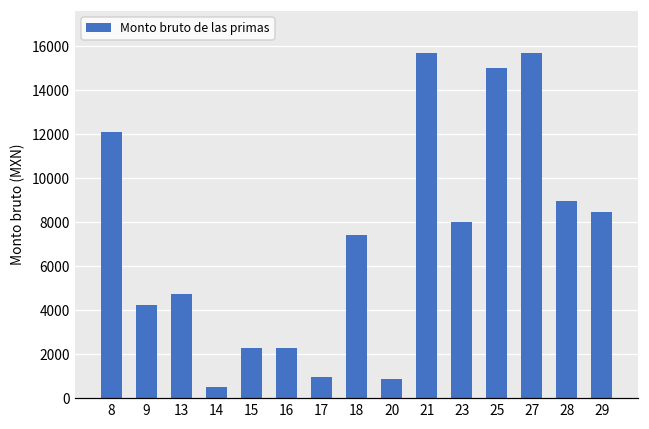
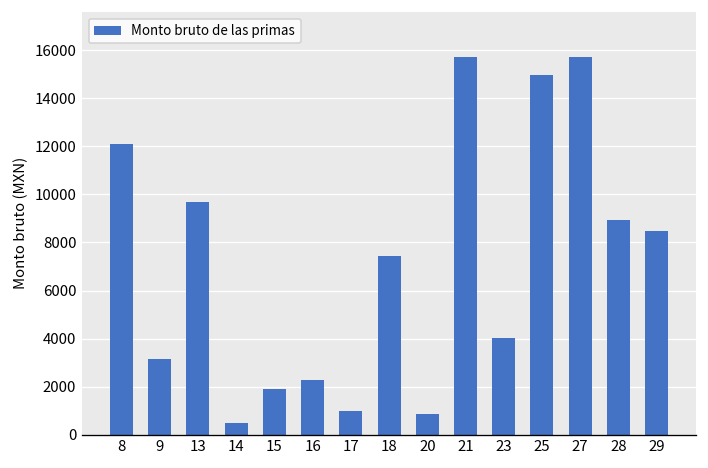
9: 4200 -> 3200
13: 4700 -> 9700
15: 2300 -> 1900
23: 8000 -> 4000
